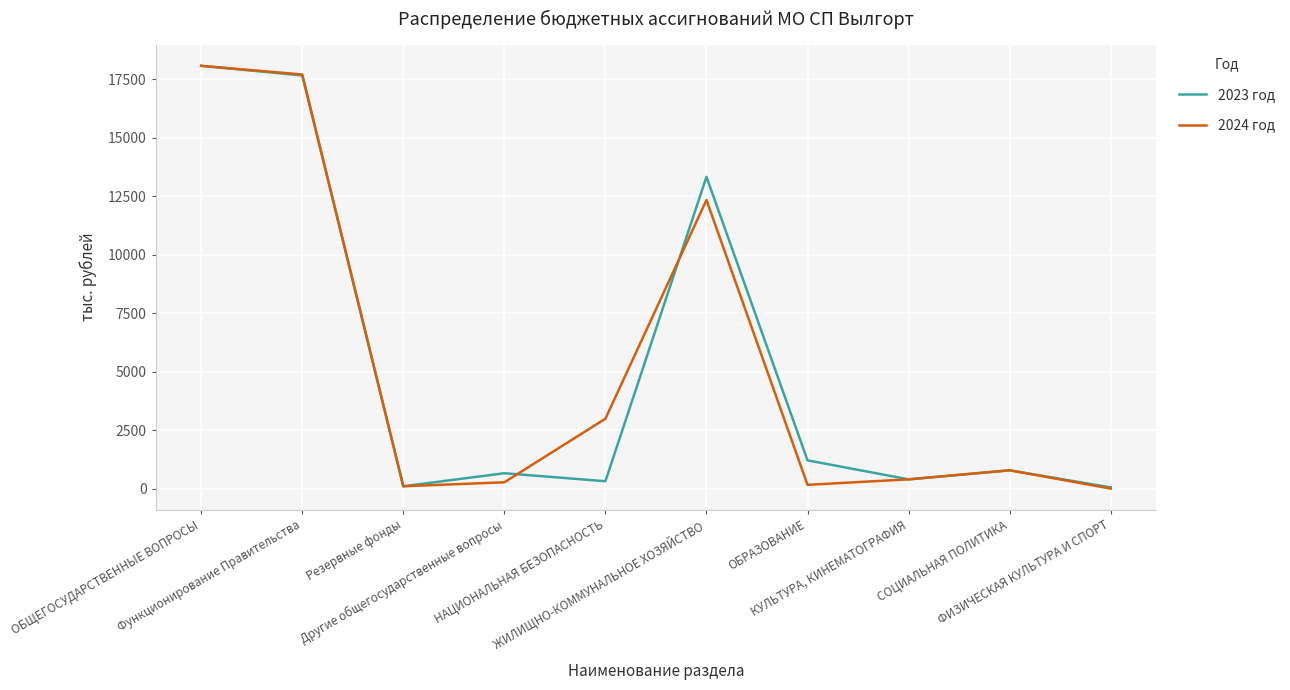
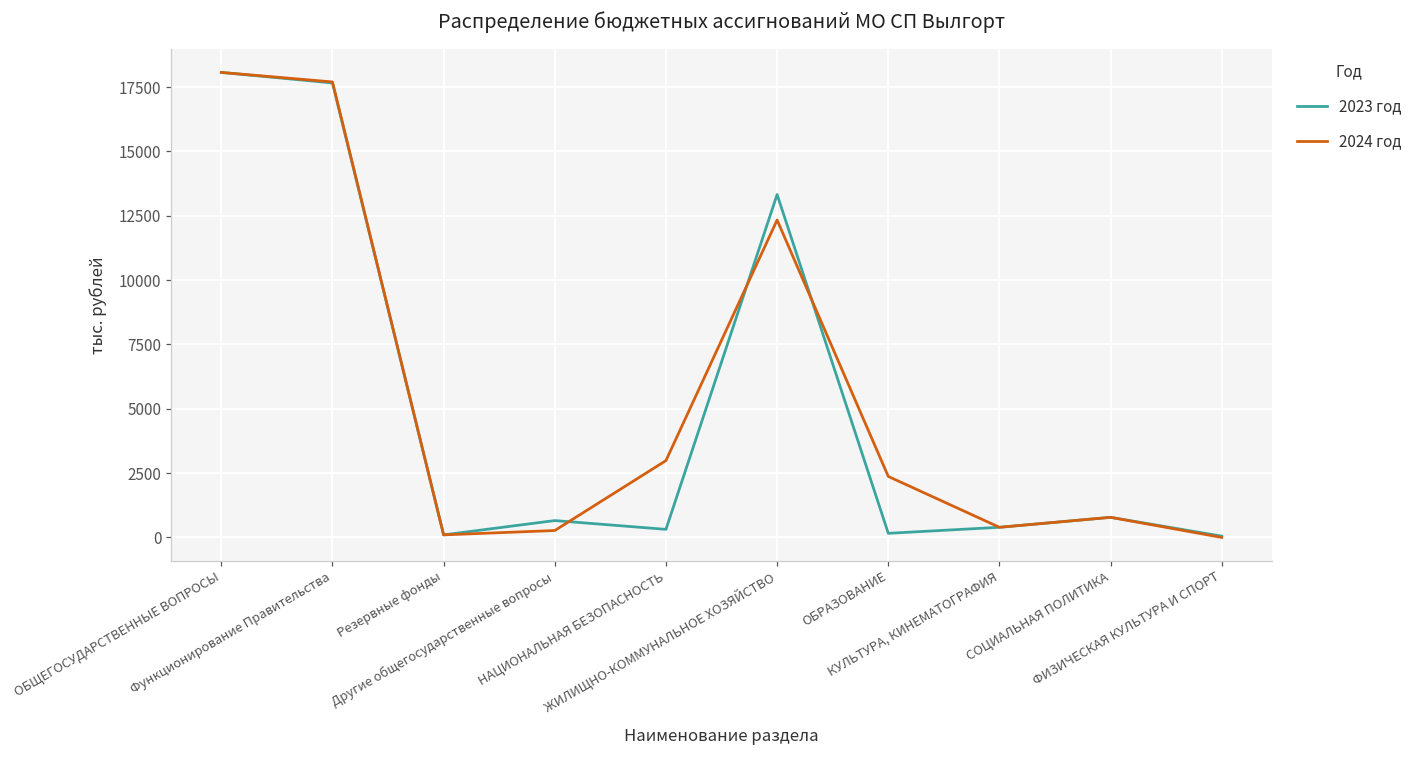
2023 год, ОБРАЗОВАНИЕ: 1200 -> 200
2024 год, ОБРАЗОВАНИЕ: 200 -> 2400
